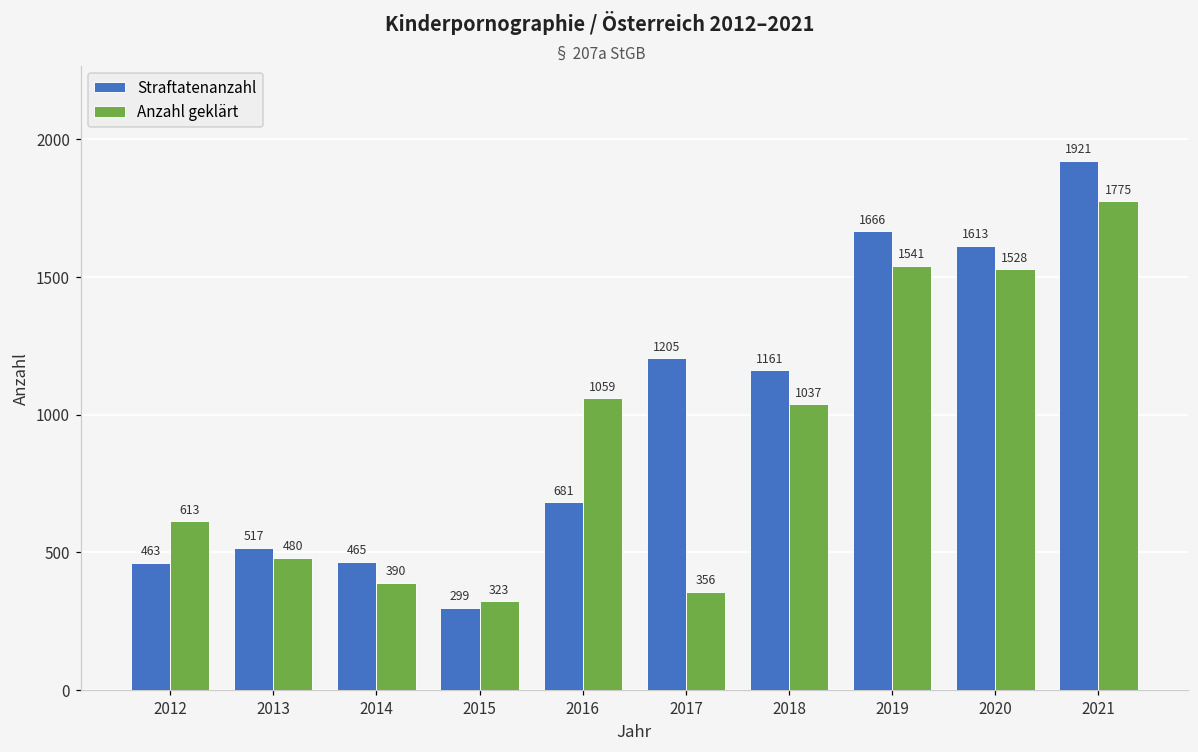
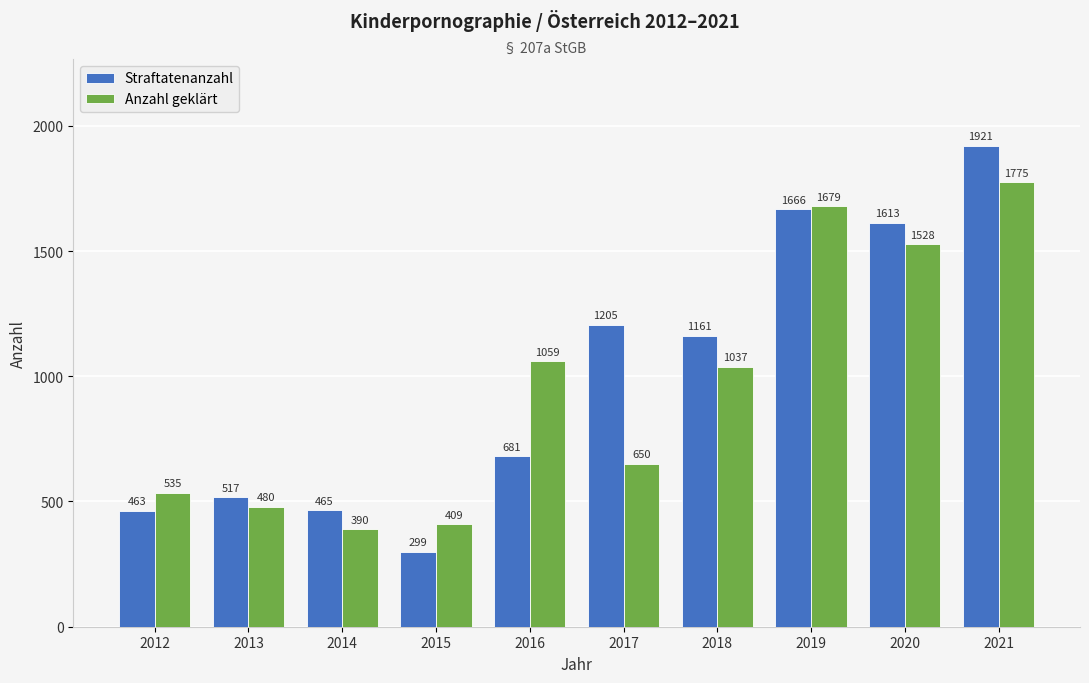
Anzahl geklärt, 2012: 613 -> 535
Anzahl geklärt, 2015: 323 -> 409
Anzahl geklärt, 2017: 356 -> 650
Anzahl geklärt, 2019: 1541 -> 1679
